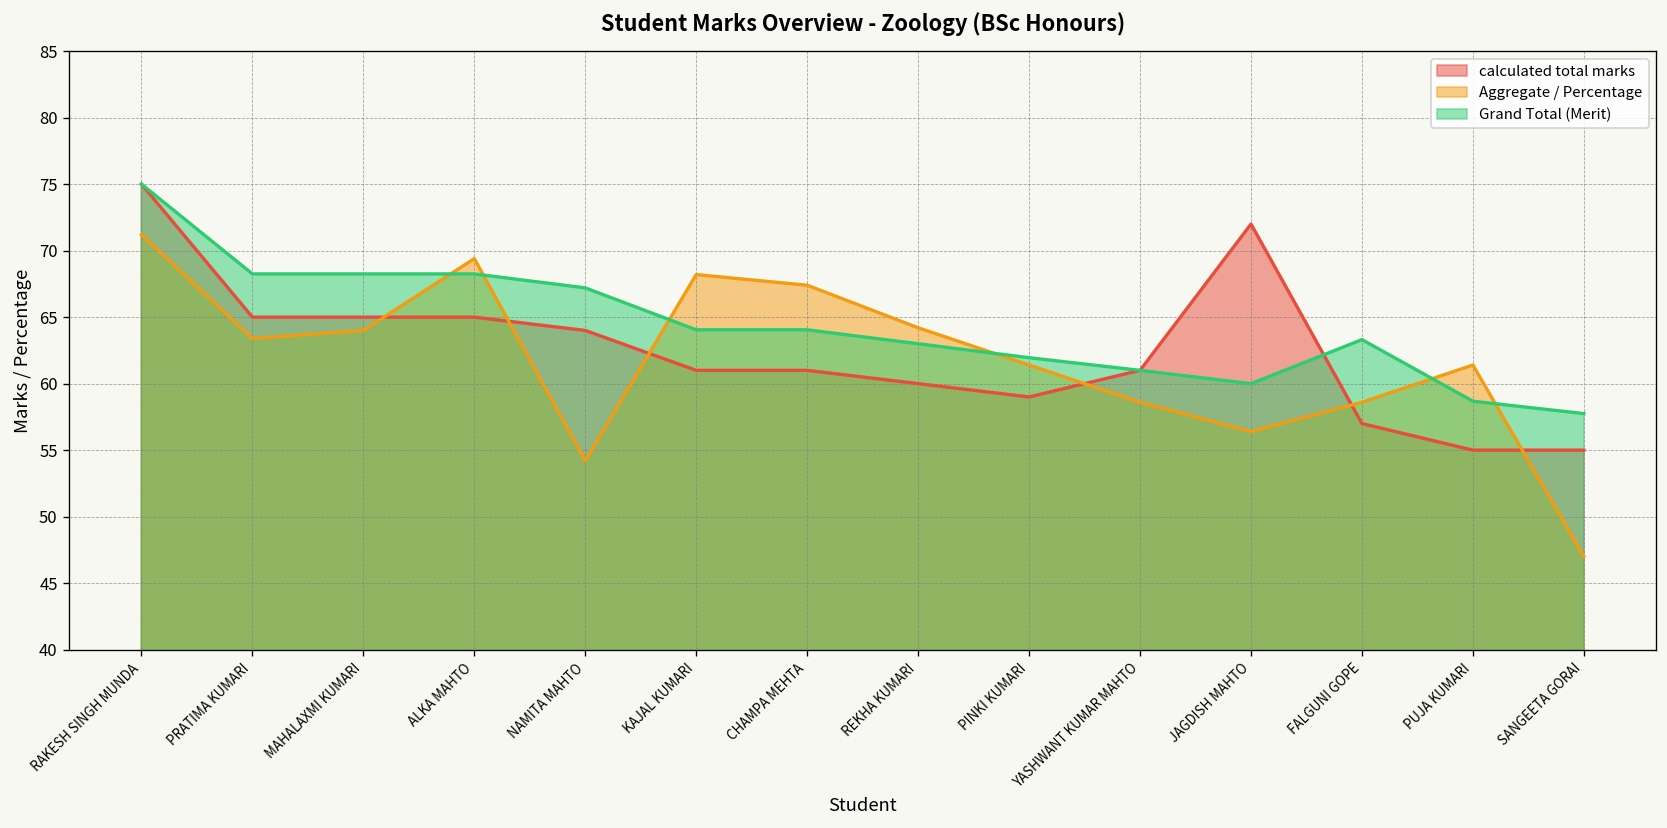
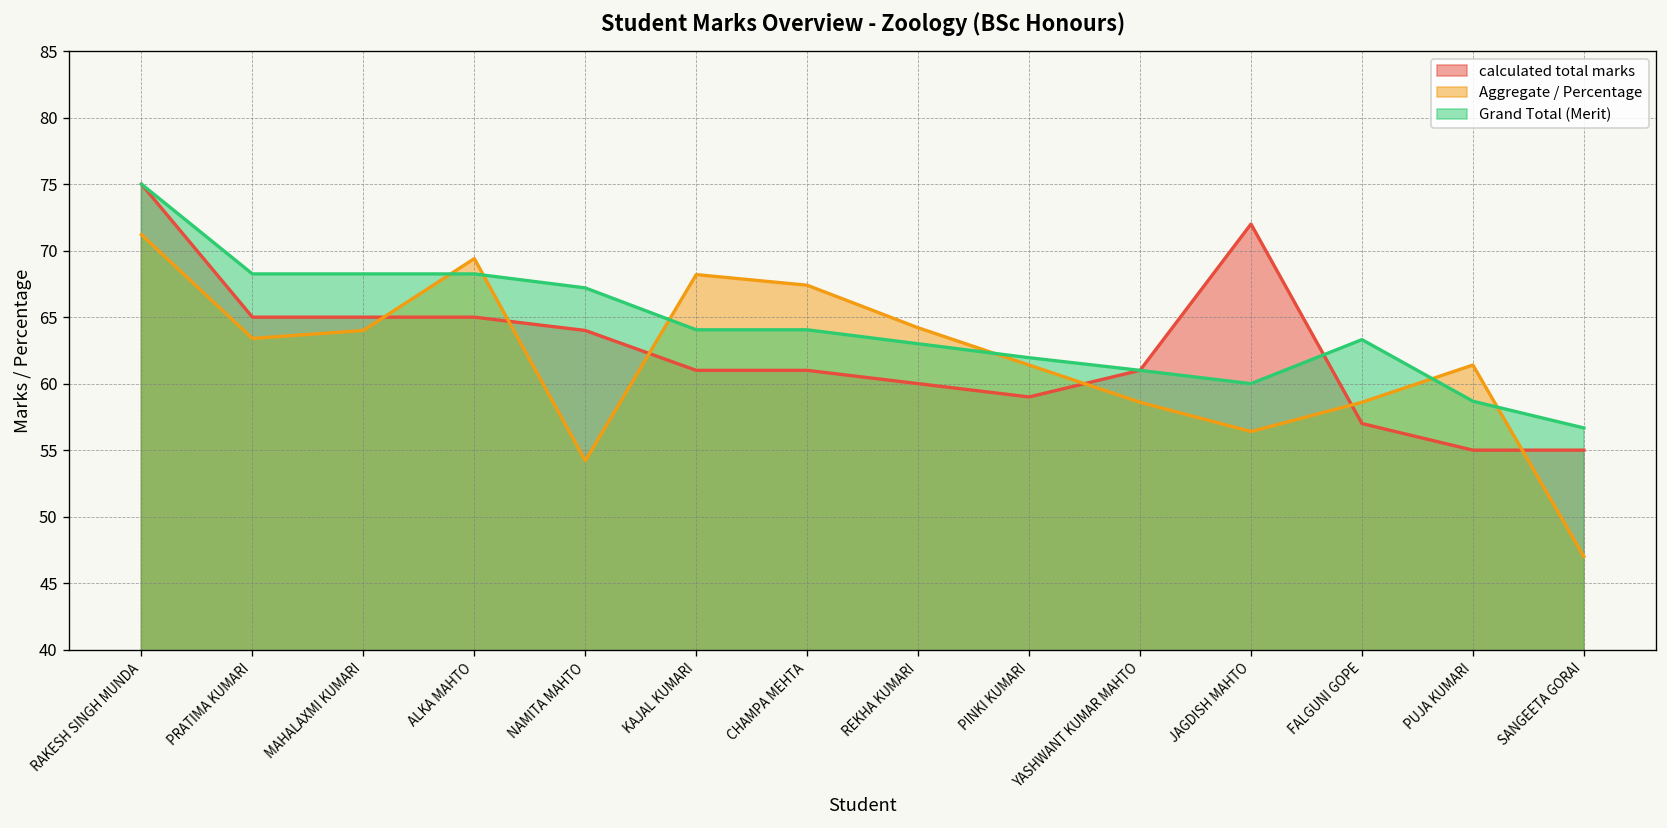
Grand Total (Merit), SANGEETA GORAI: 57.8 -> 56.7
